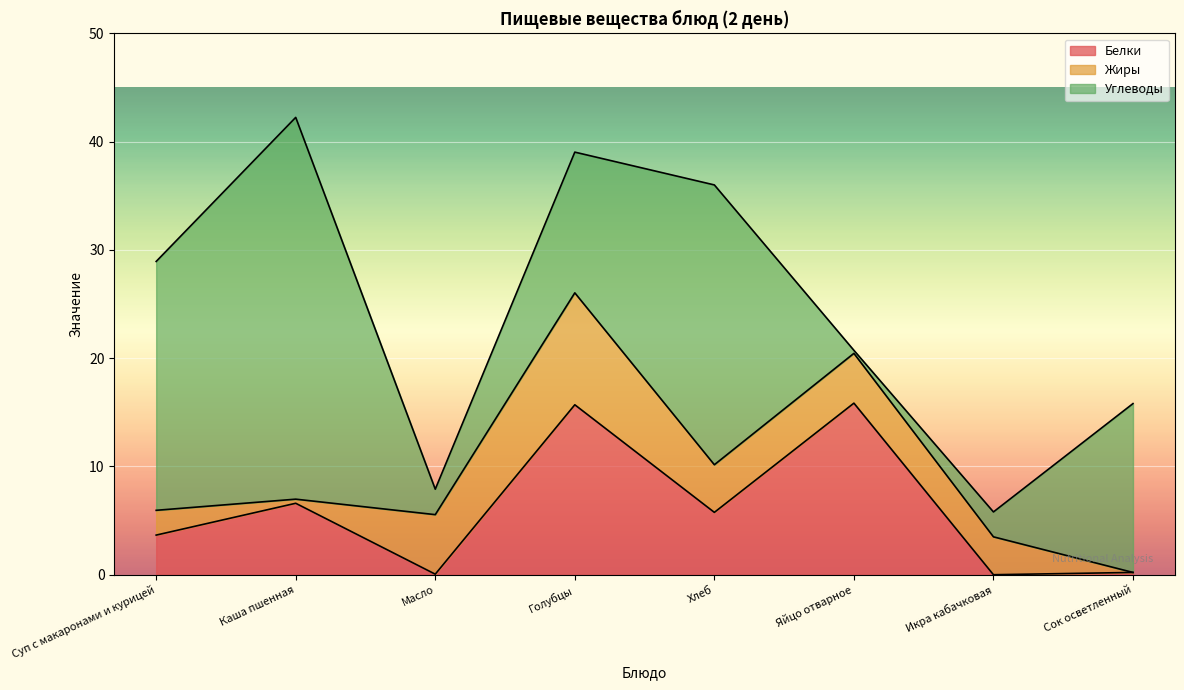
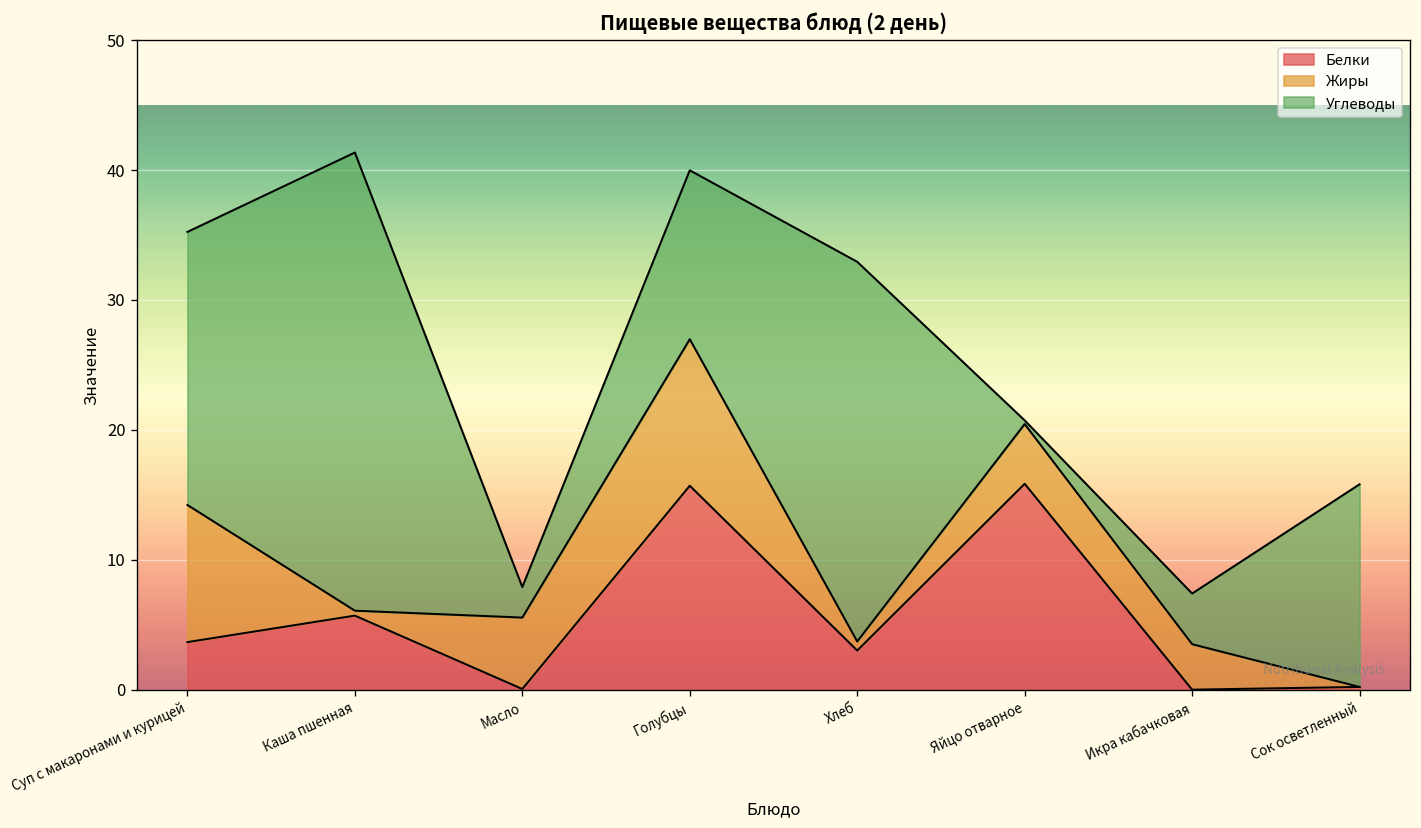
Жиры, Суп с макаронами и курицей: 2.3 -> 10.6
Углеводы, Суп с макаронами и курицей: 23.0 -> 21.0
Белки, Каша пшенная: 6.6 -> 5.7
Жиры, Голубцы: 10.3 -> 11.3
Белки, Хлеб: 5.8 -> 3.0
Жиры, Хлеб: 4.4 -> 0.7
Углеводы, Хлеб: 25.9 -> 29.2
Углеводы, Икра кабачковая: 2.3 -> 3.9
